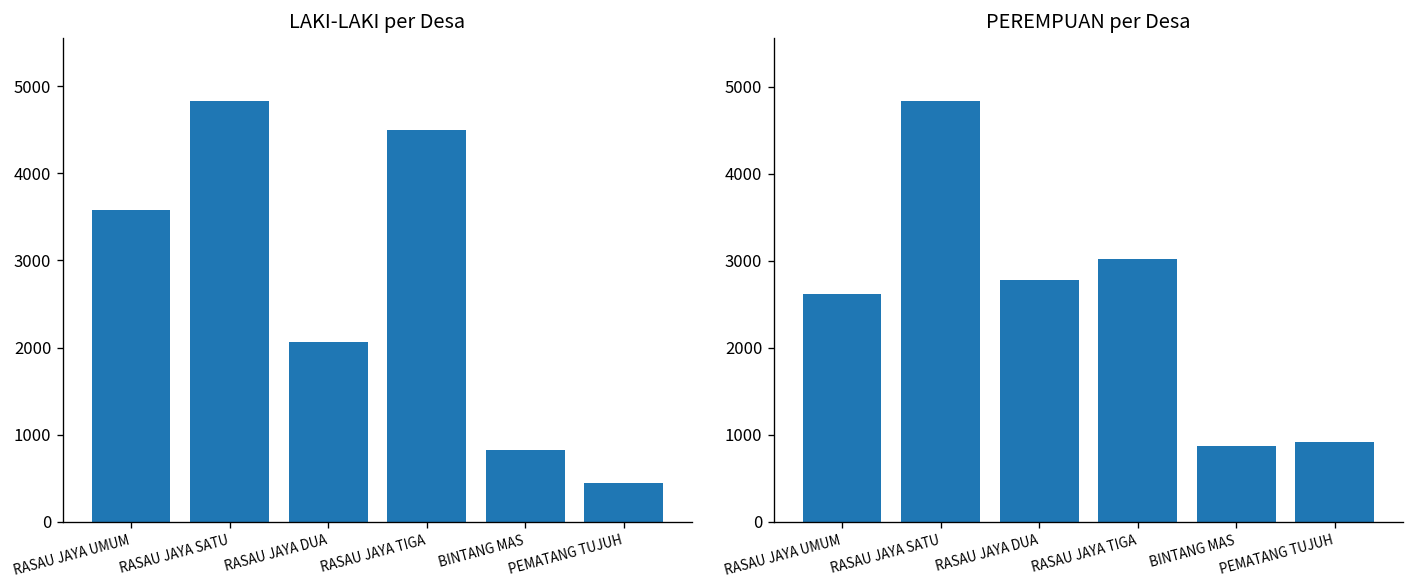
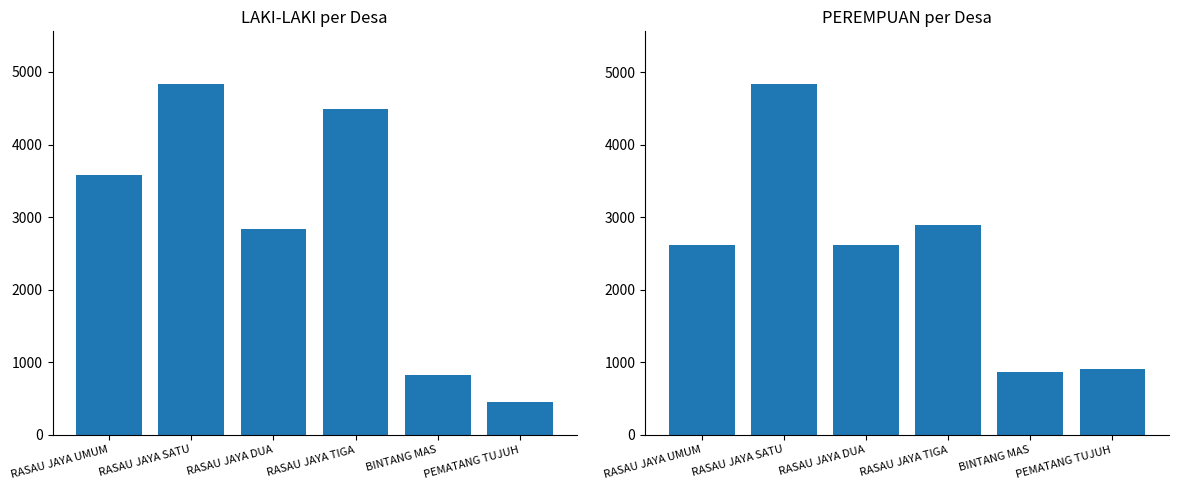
LAKI-LAKI per Desa, RASAU JAYA DUA: 2100 -> 2800
PEREMPUAN per Desa, RASAU JAYA DUA: 2800 -> 2600
PEREMPUAN per Desa, RASAU JAYA TIGA: 3000 -> 2900
